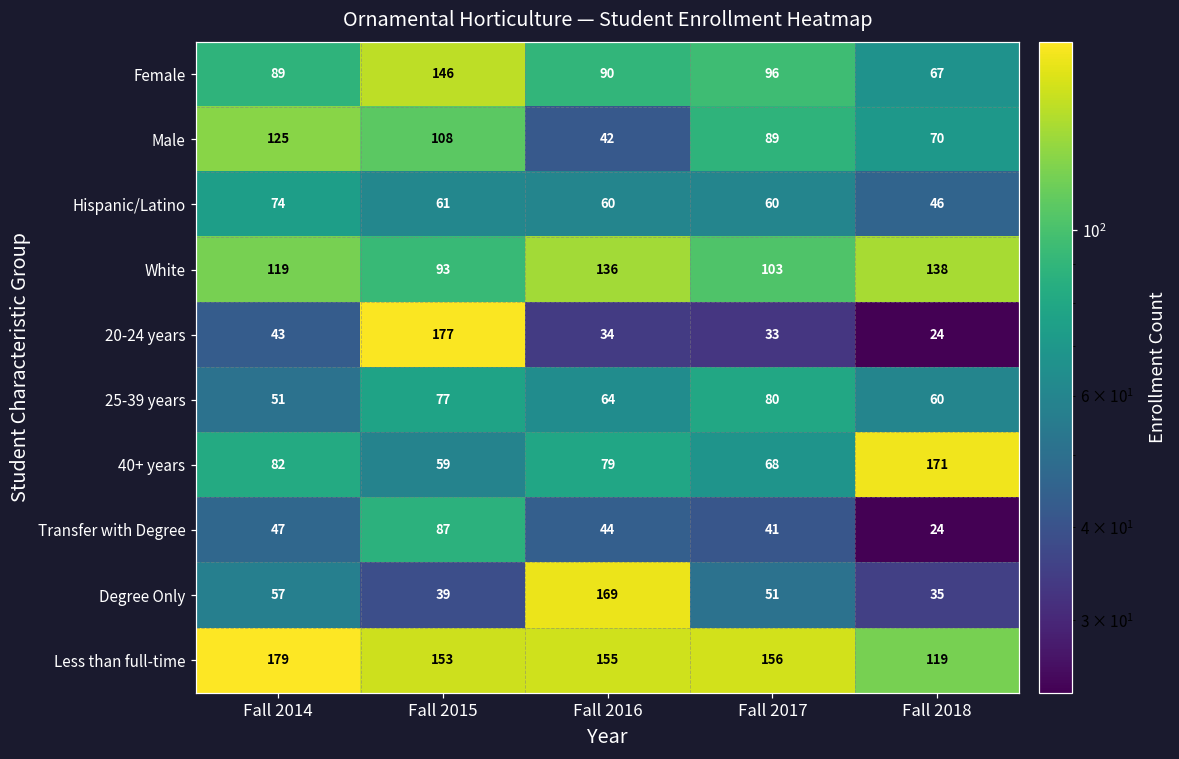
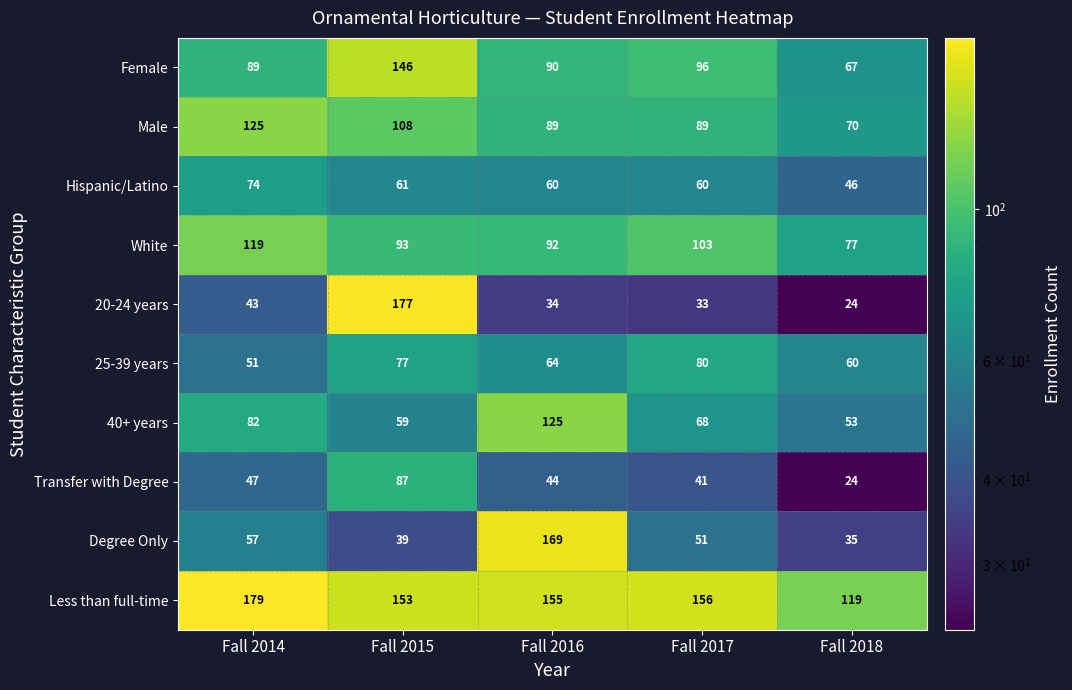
Male, Fall 2016: 42 -> 89
White, Fall 2016: 136 -> 92
White, Fall 2018: 138 -> 77
40+ years, Fall 2016: 79 -> 125
40+ years, Fall 2018: 171 -> 53
